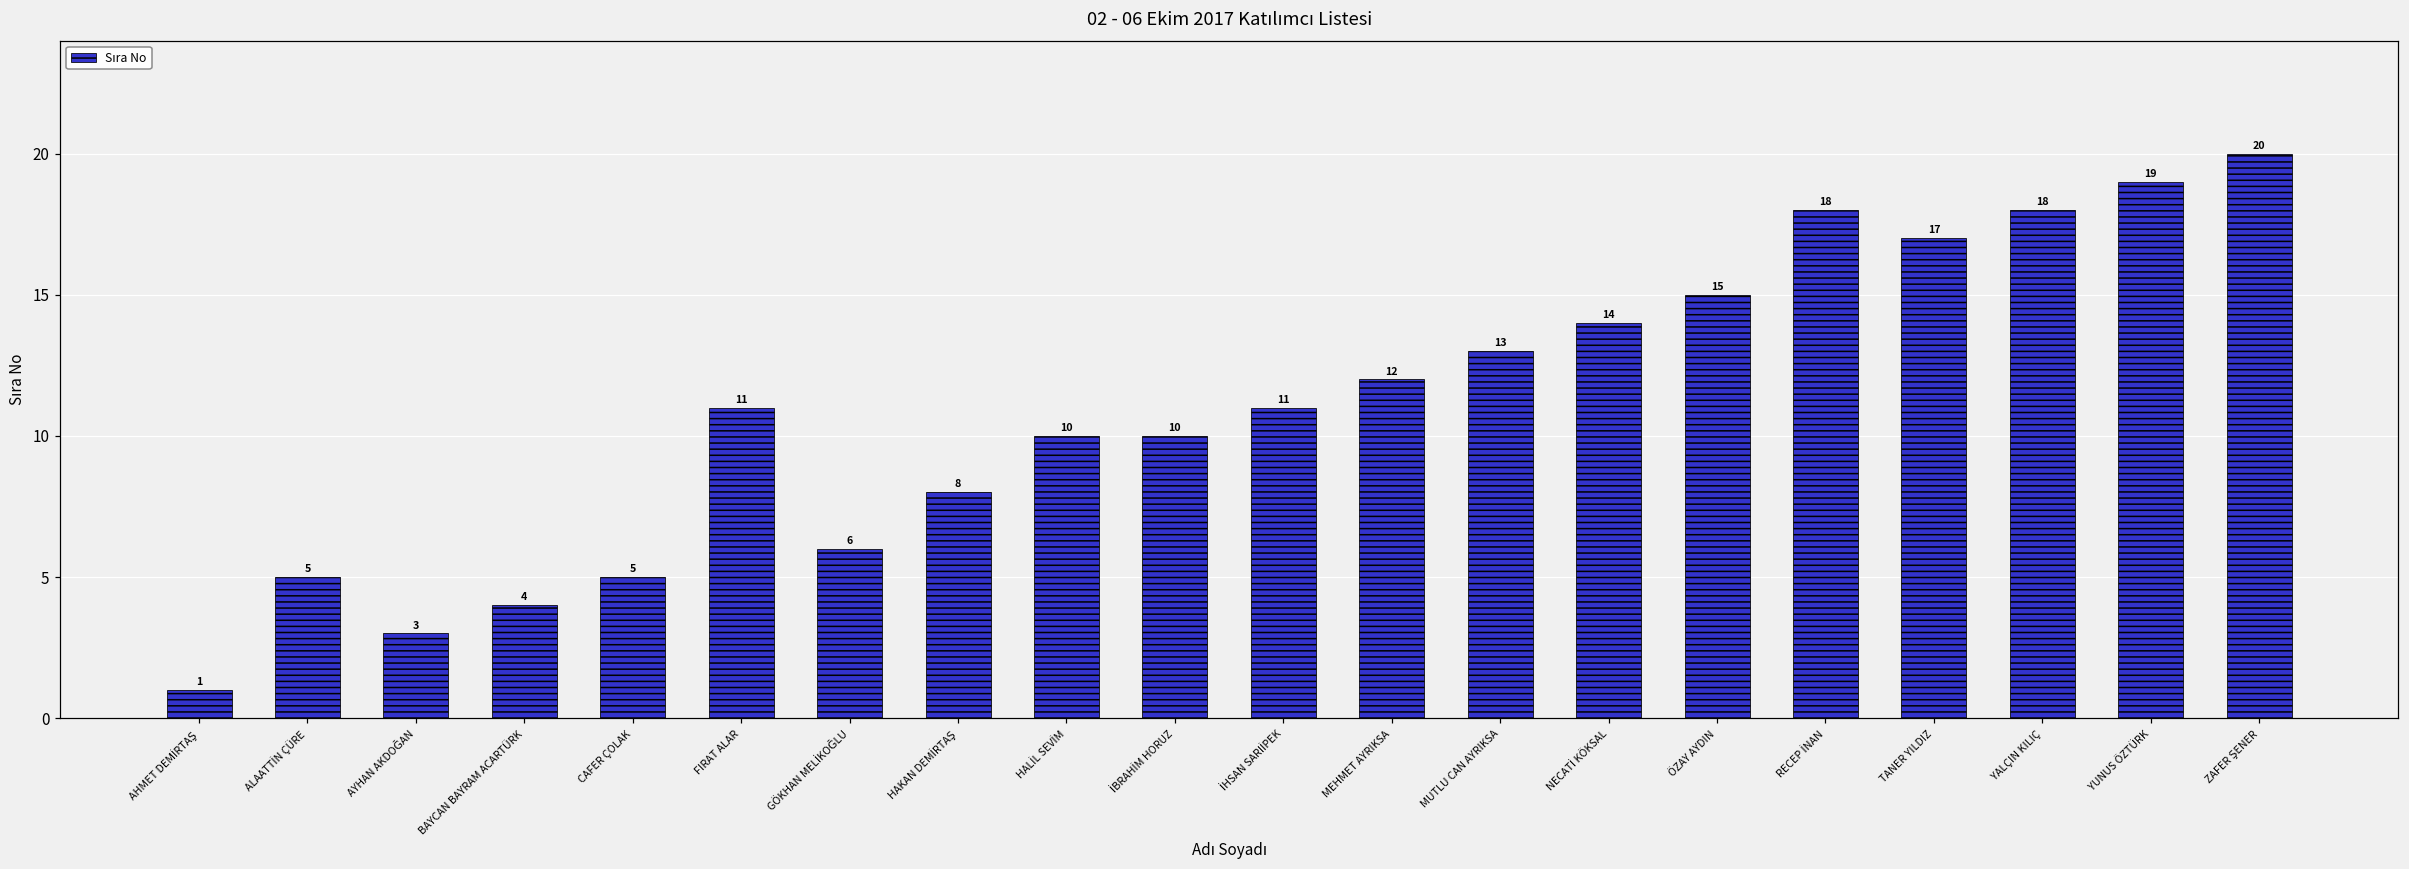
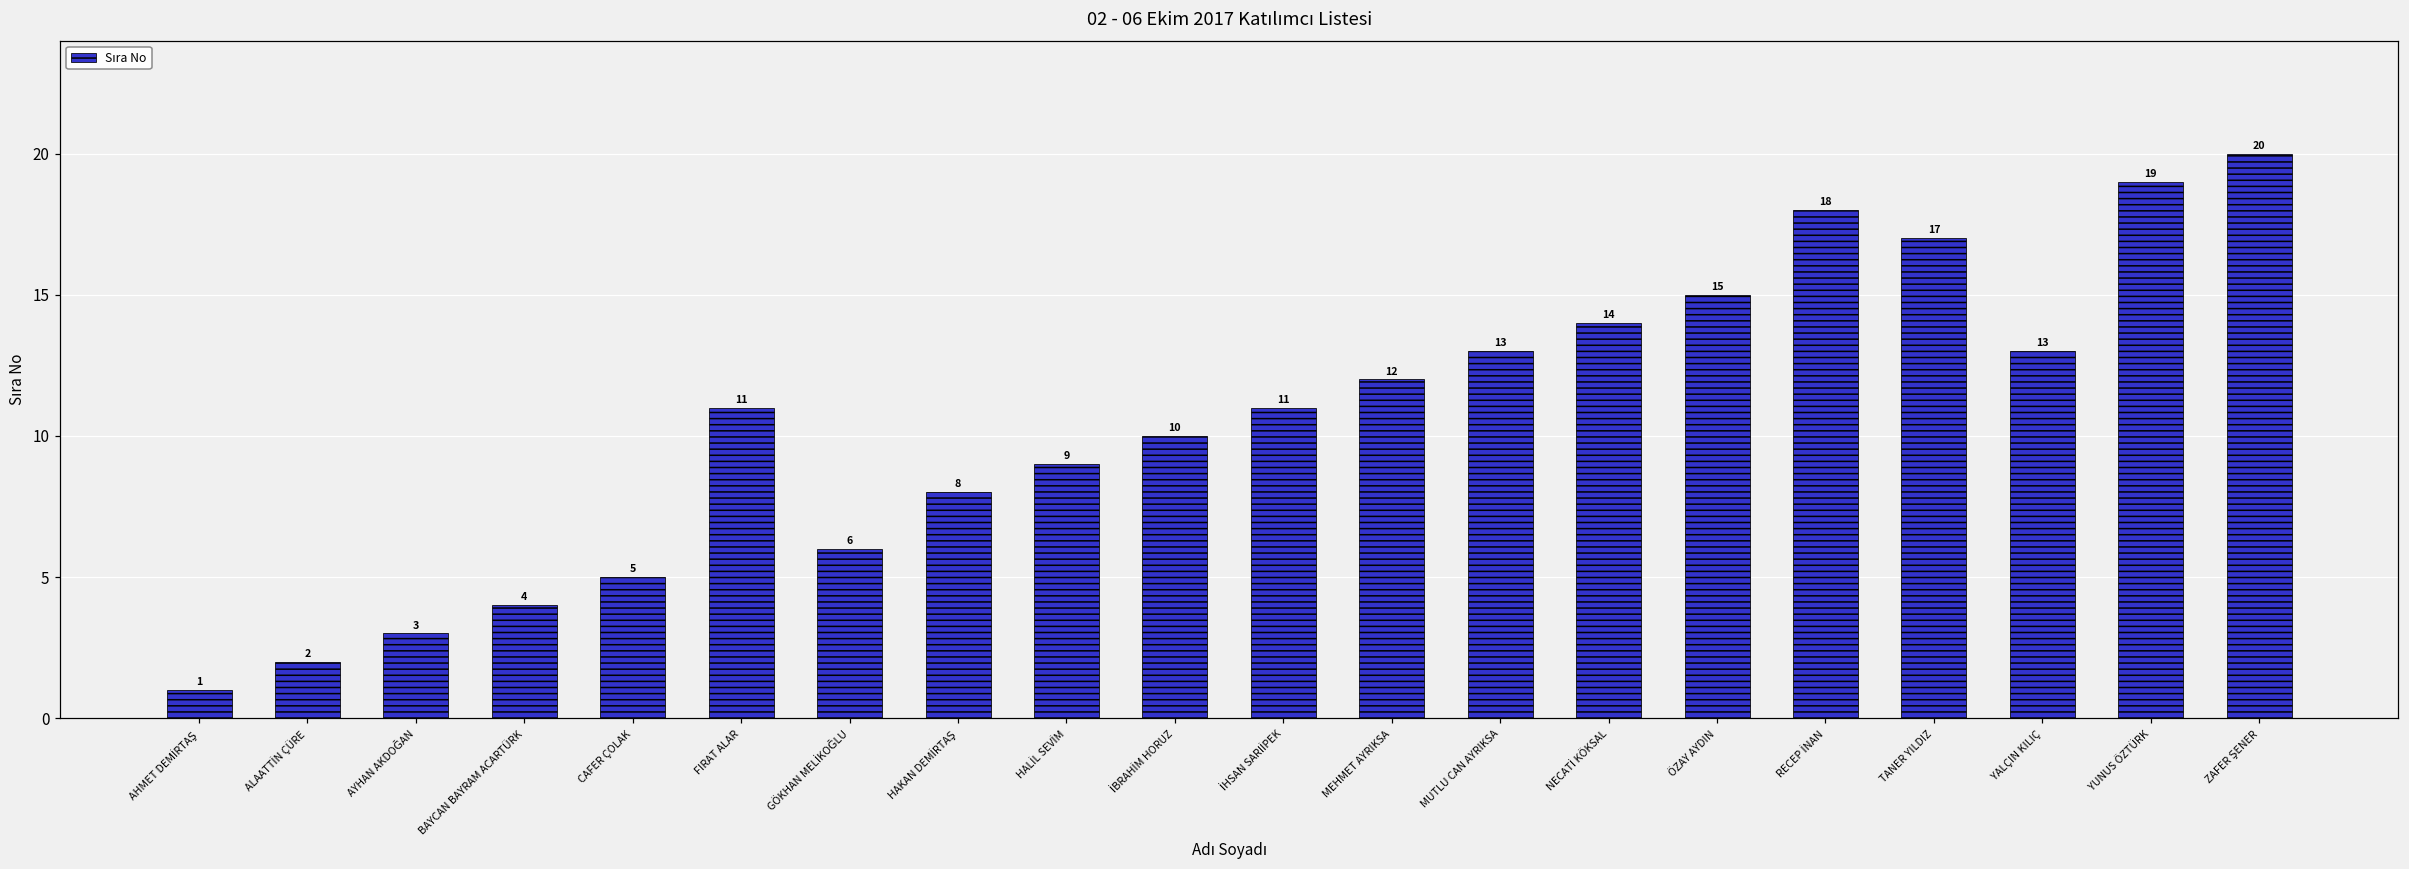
ALAATTİN ÇÜRE: 5 -> 2
HALİL SEVİM: 10 -> 9
YALÇIN KILIÇ: 18 -> 13
